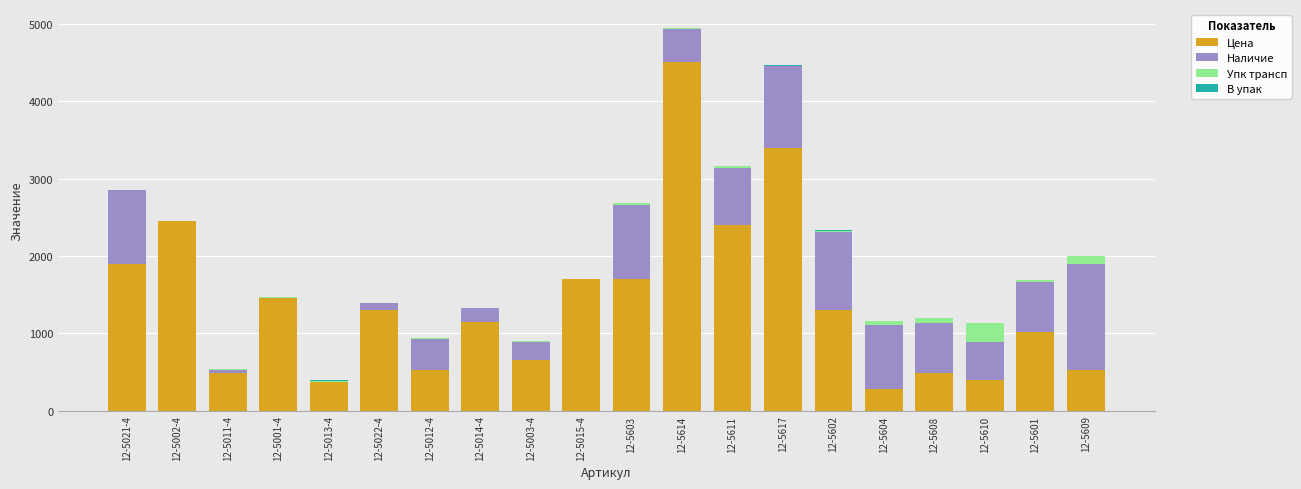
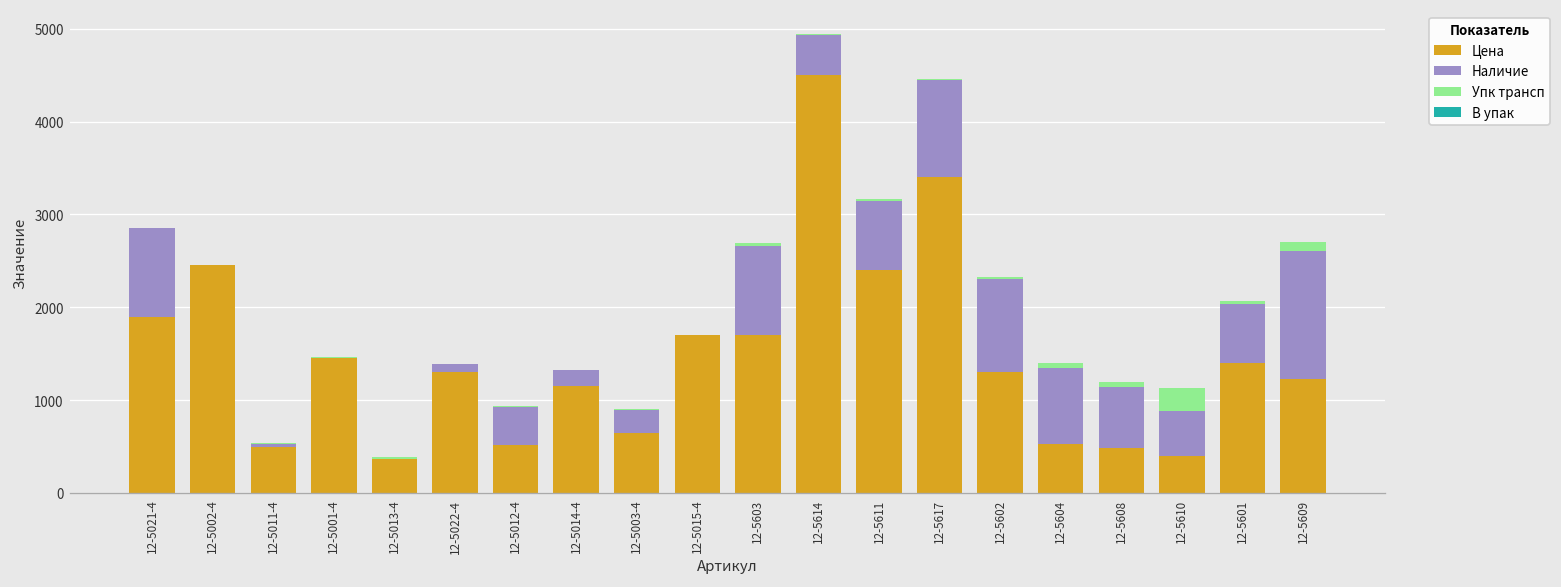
Цена, 12-5604: 300 -> 500
Цена, 12-5601: 1000 -> 1400
Цена, 12-5609: 500 -> 1200
